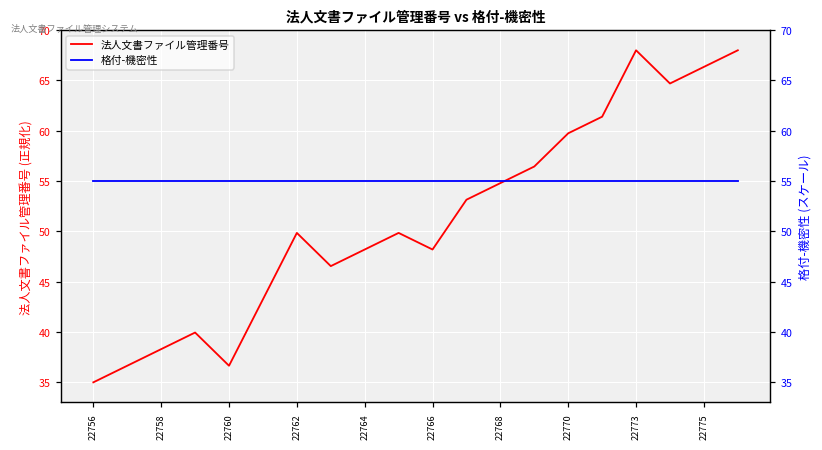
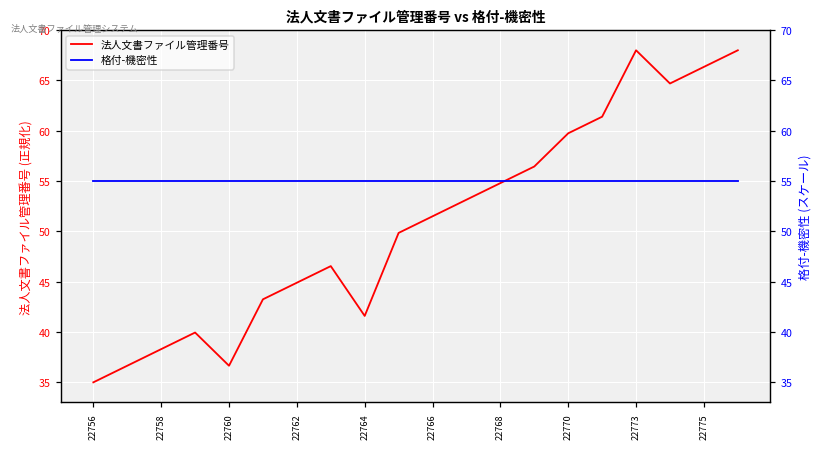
法人文書ファイル管理番号, 22762: 50 -> 45
法人文書ファイル管理番号, 22764: 48 -> 42
法人文書ファイル管理番号, 22766: 48 -> 52
